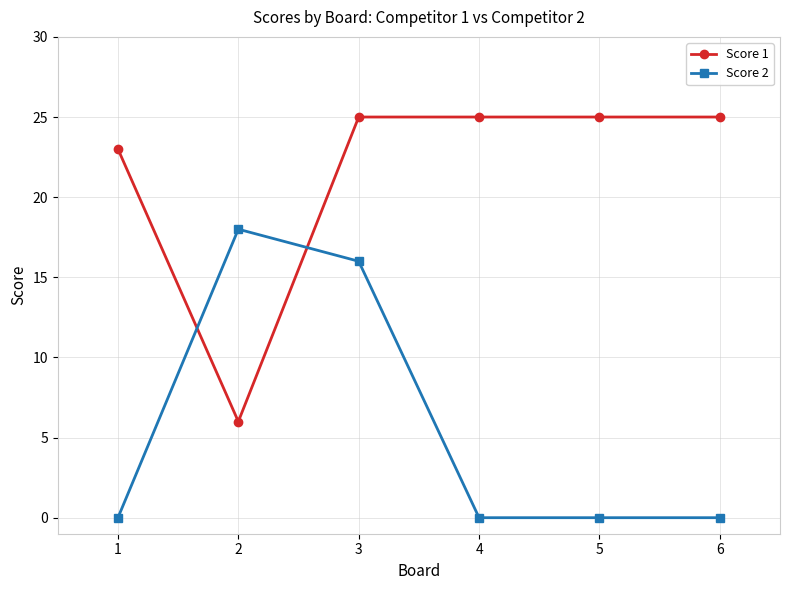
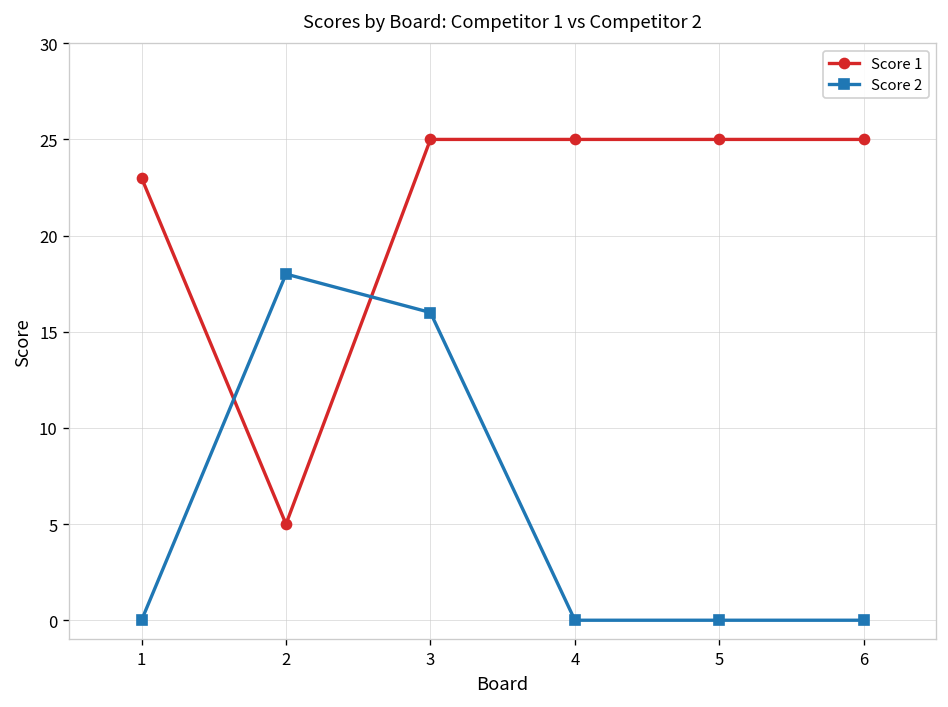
Score 1, 2: 6 -> 5
